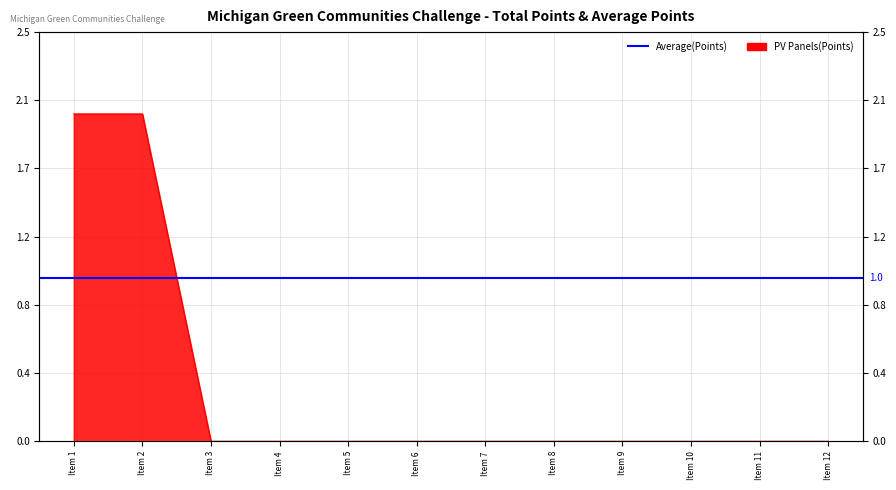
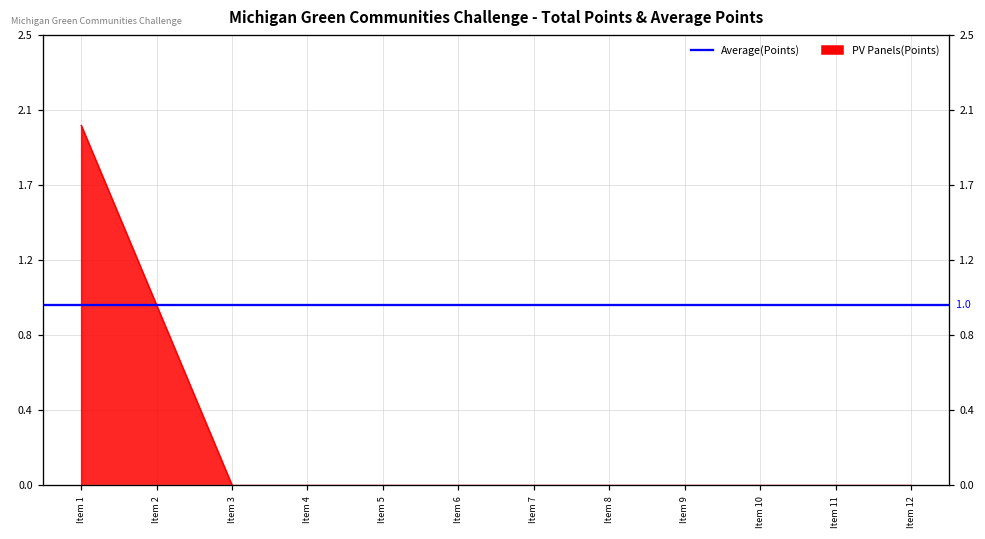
Item 2: 2 -> 1
